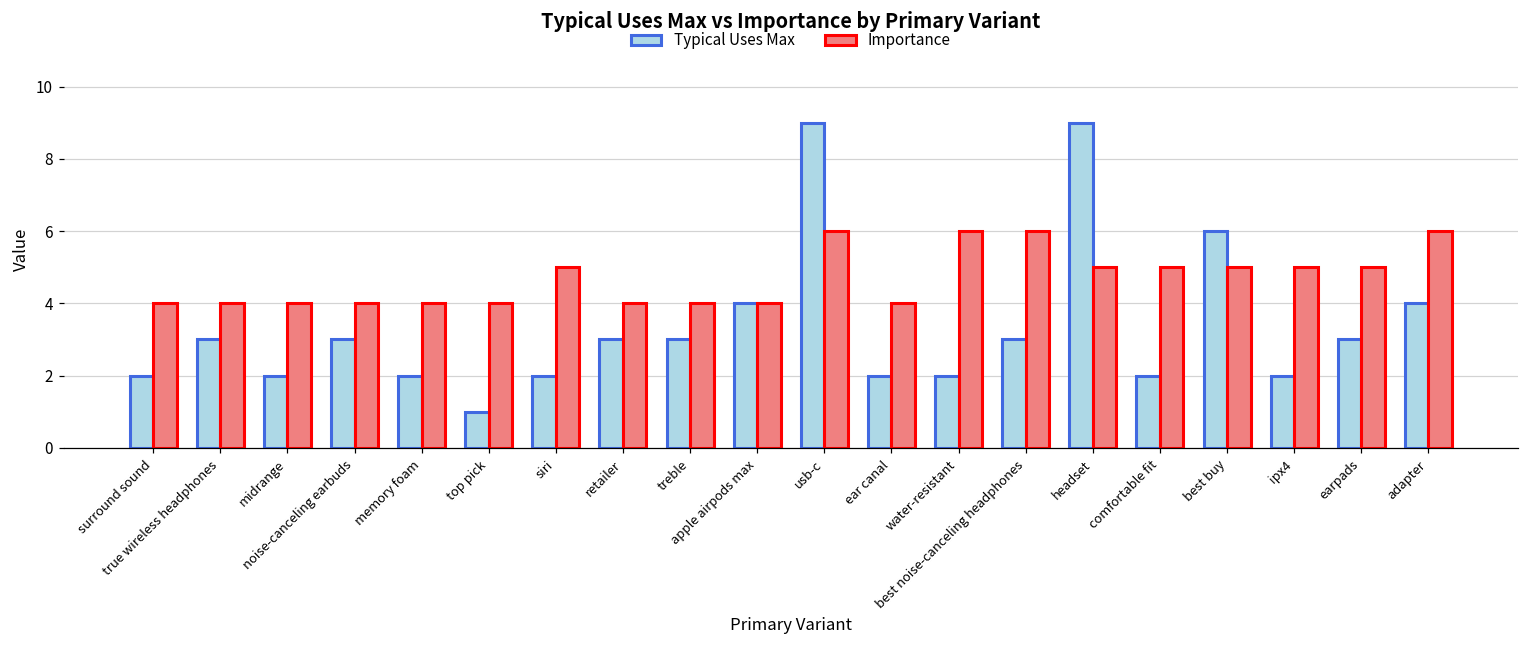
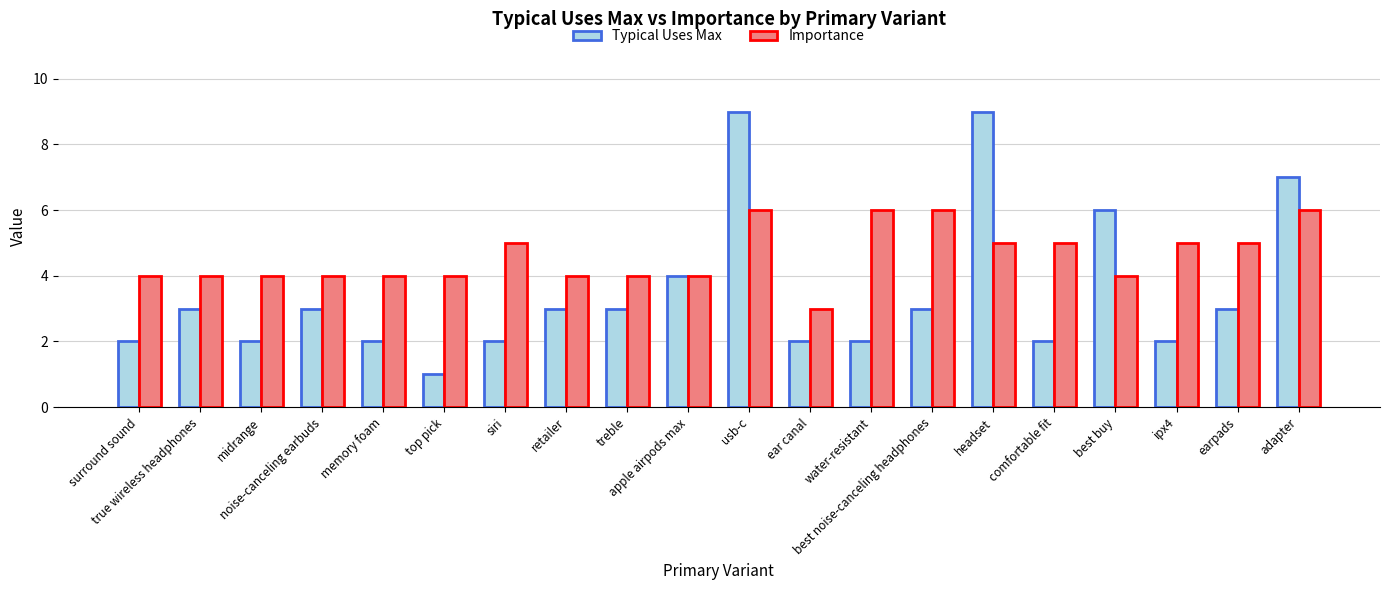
Importance, ear canal: 4 -> 3
Importance, best buy: 5 -> 4
Typical Uses Max, adapter: 4 -> 7
